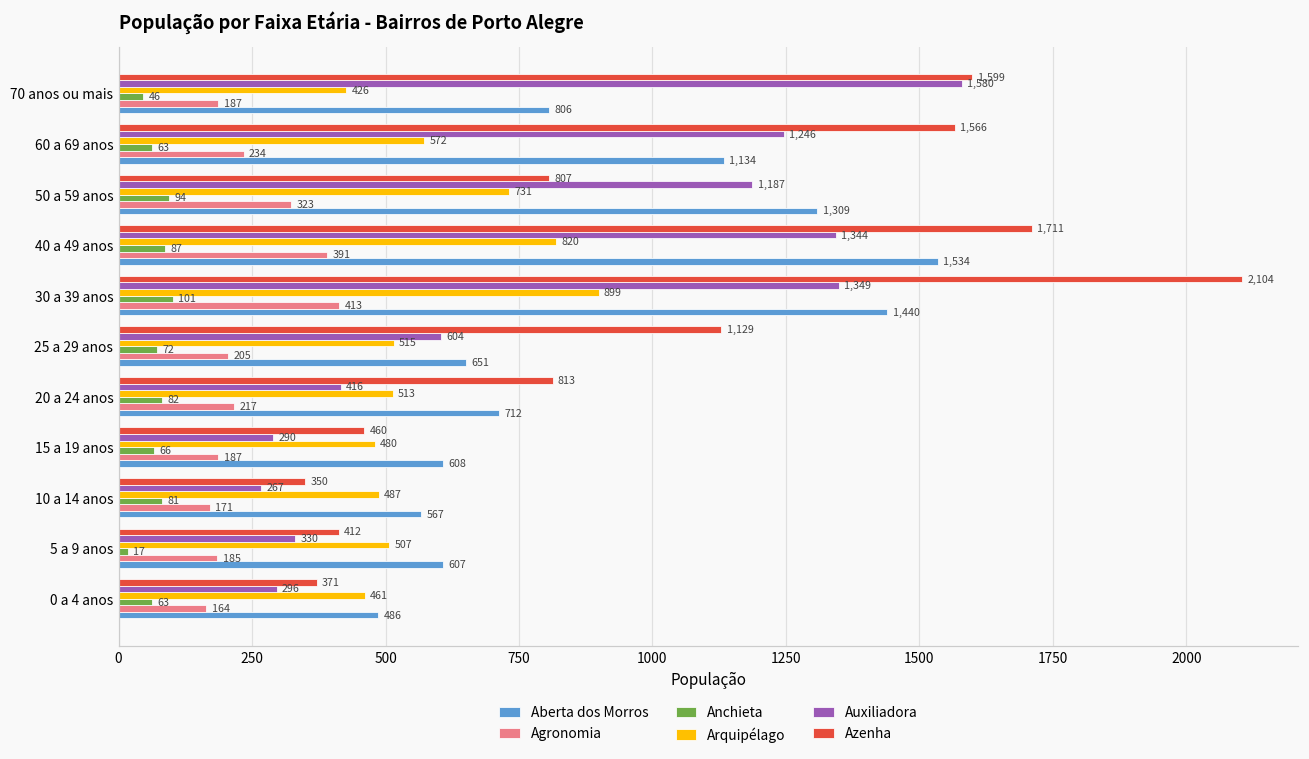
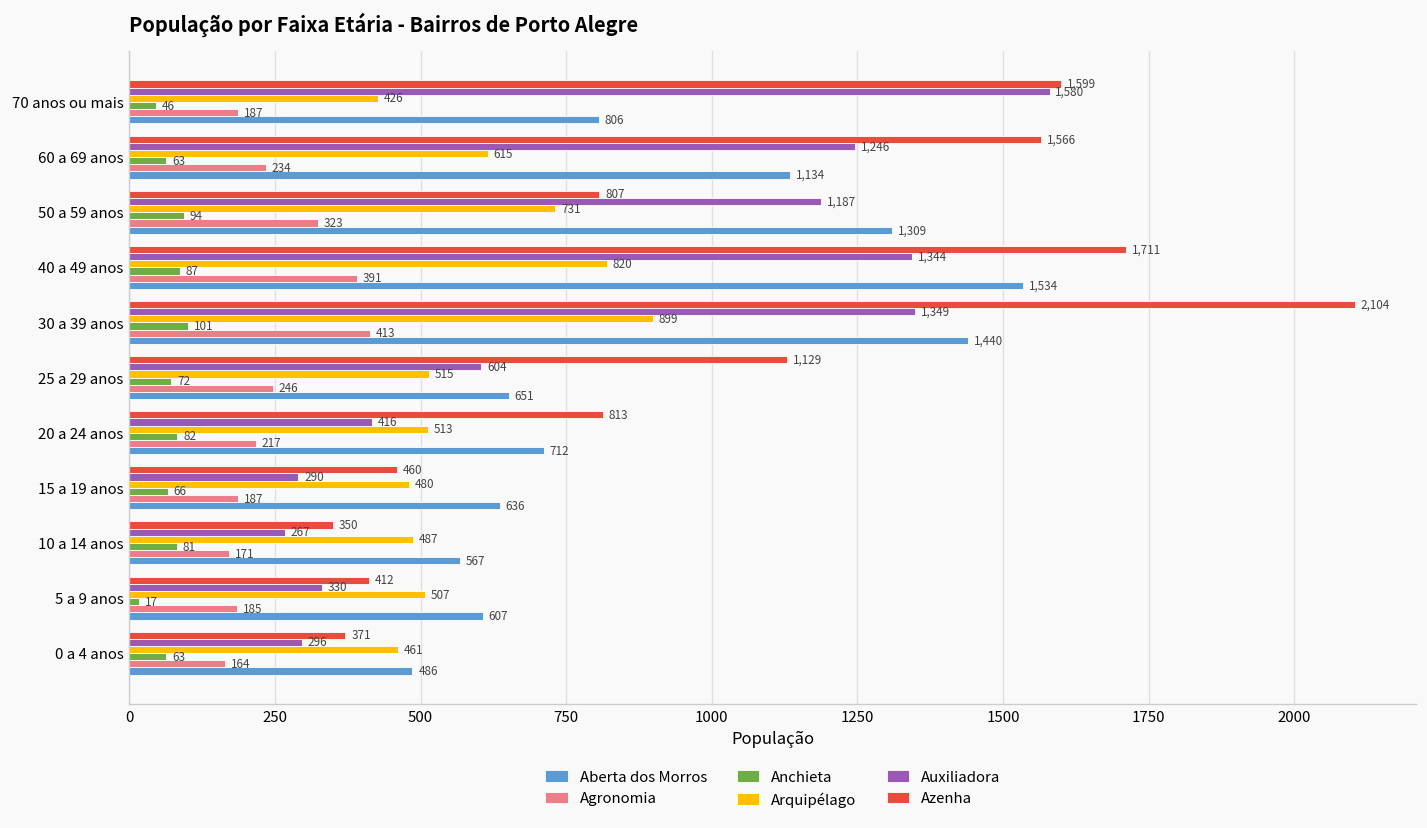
Arquipélago, 60 a 69 anos: 572 -> 615
Agronomia, 25 a 29 anos: 205 -> 246
Aberta dos Morros, 15 a 19 anos: 608 -> 636
